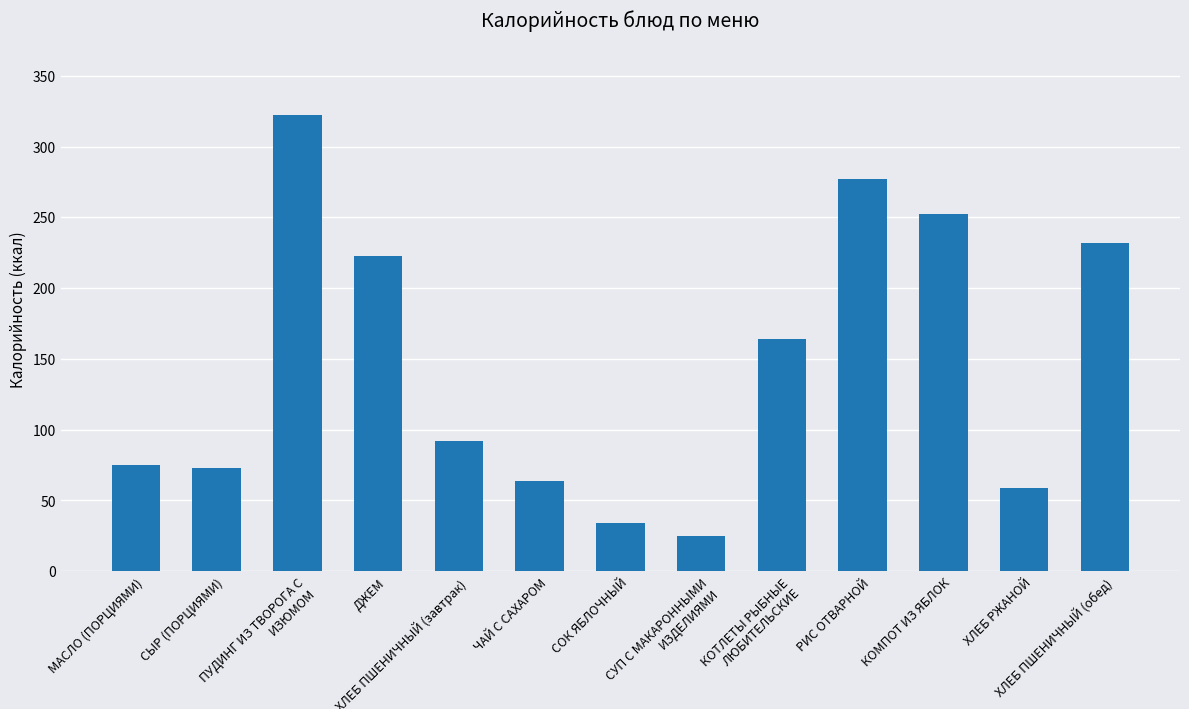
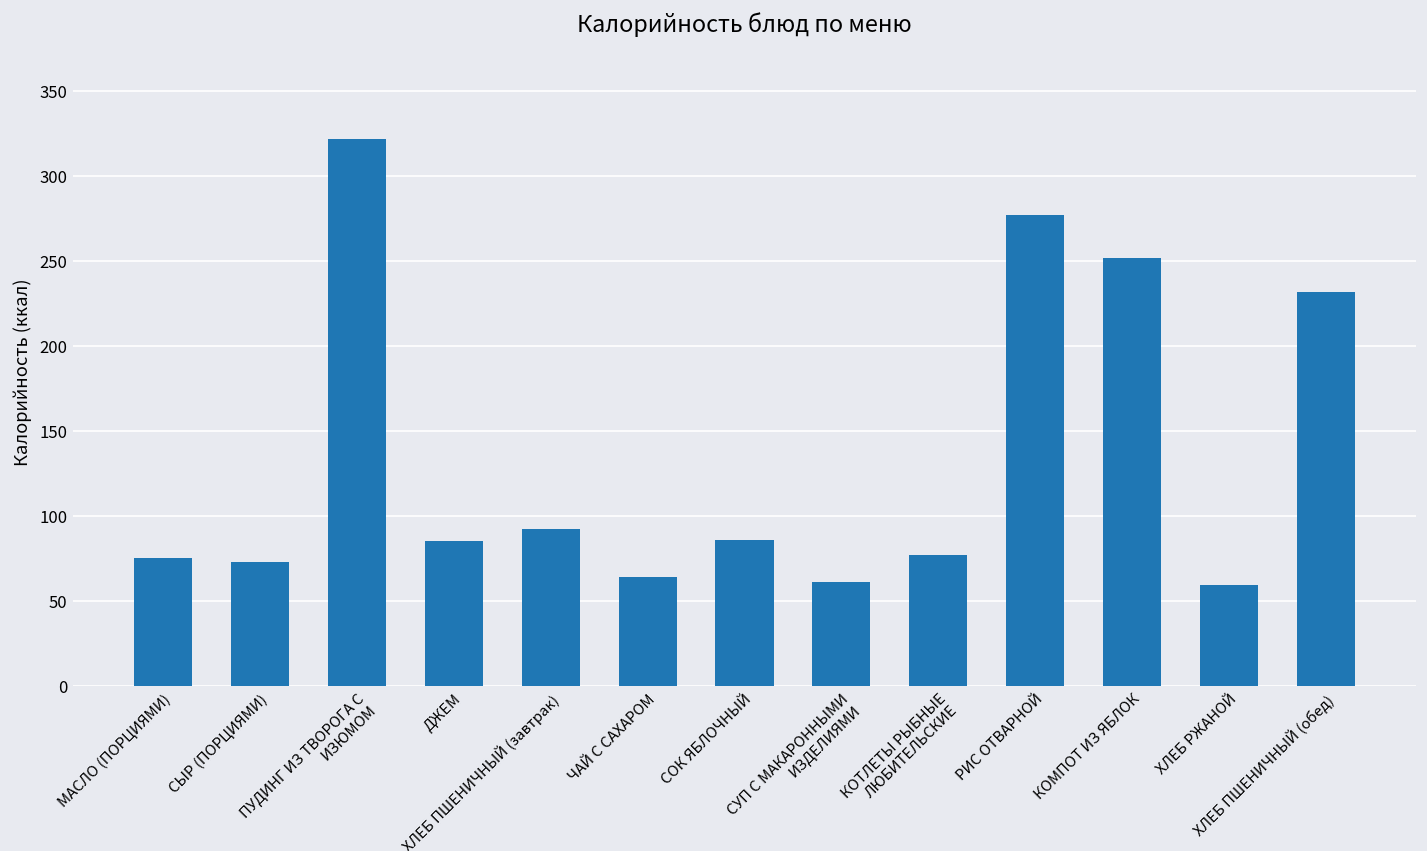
ДЖЕМ: 223 -> 85
СОК ЯБЛОЧНЫЙ: 34 -> 86
СУП С МАКАРОННЫМИ ИЗДЕЛИЯМИ: 25 -> 61
КОТЛЕТЫ РЫБНЫЕ ЛЮБИТЕЛЬСКИЕ: 164 -> 77
